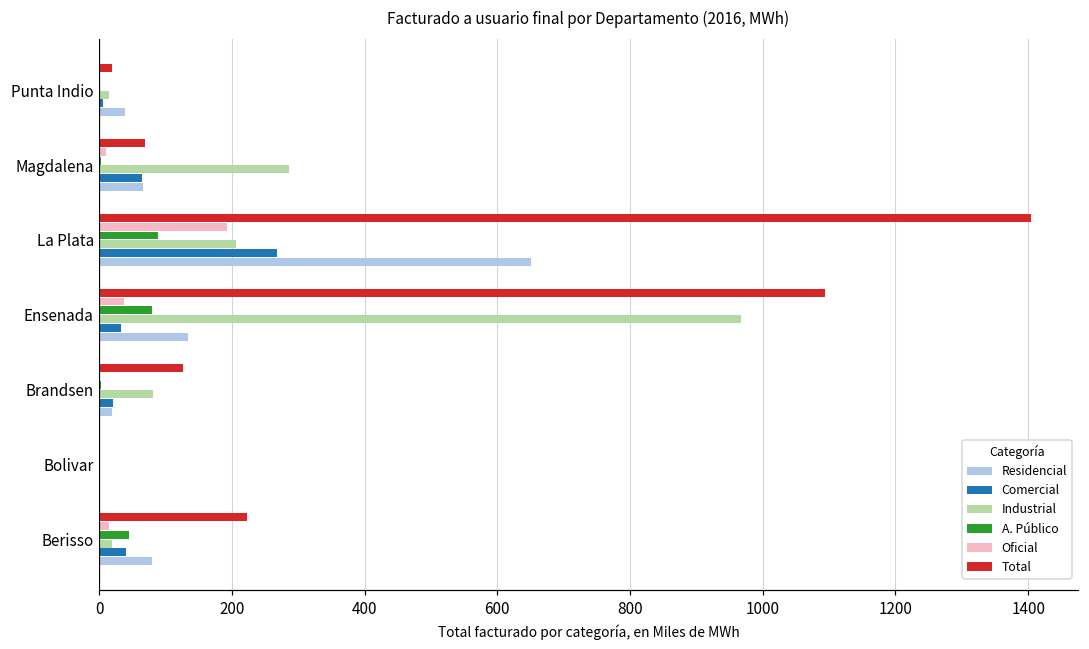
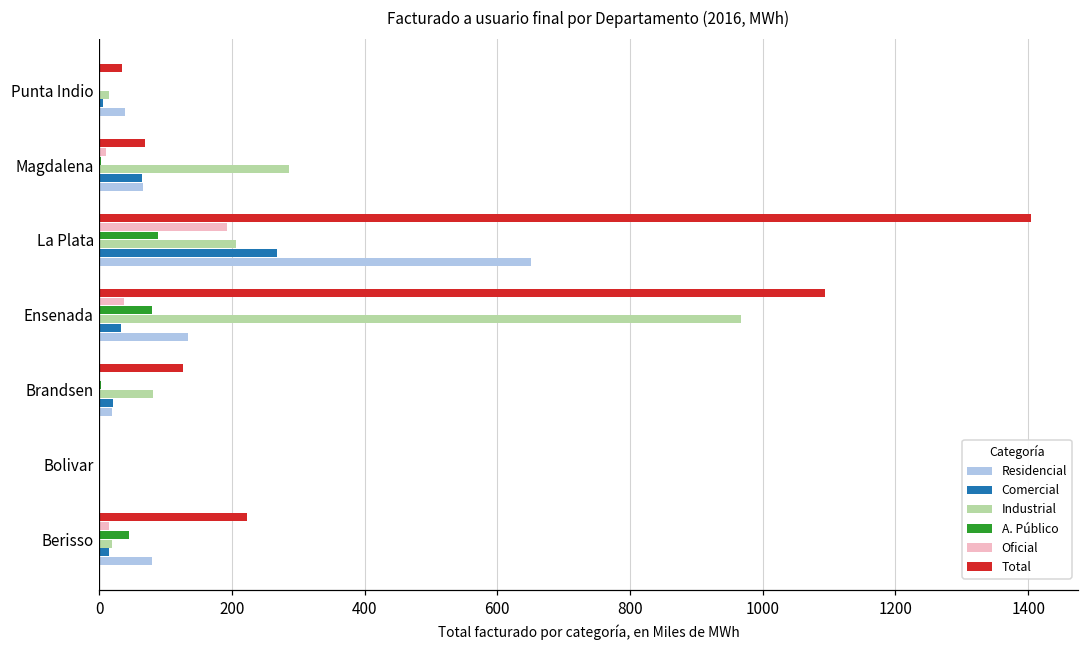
Total, Punta Indio: 20 -> 30
Comercial, Berisso: 40 -> 10
